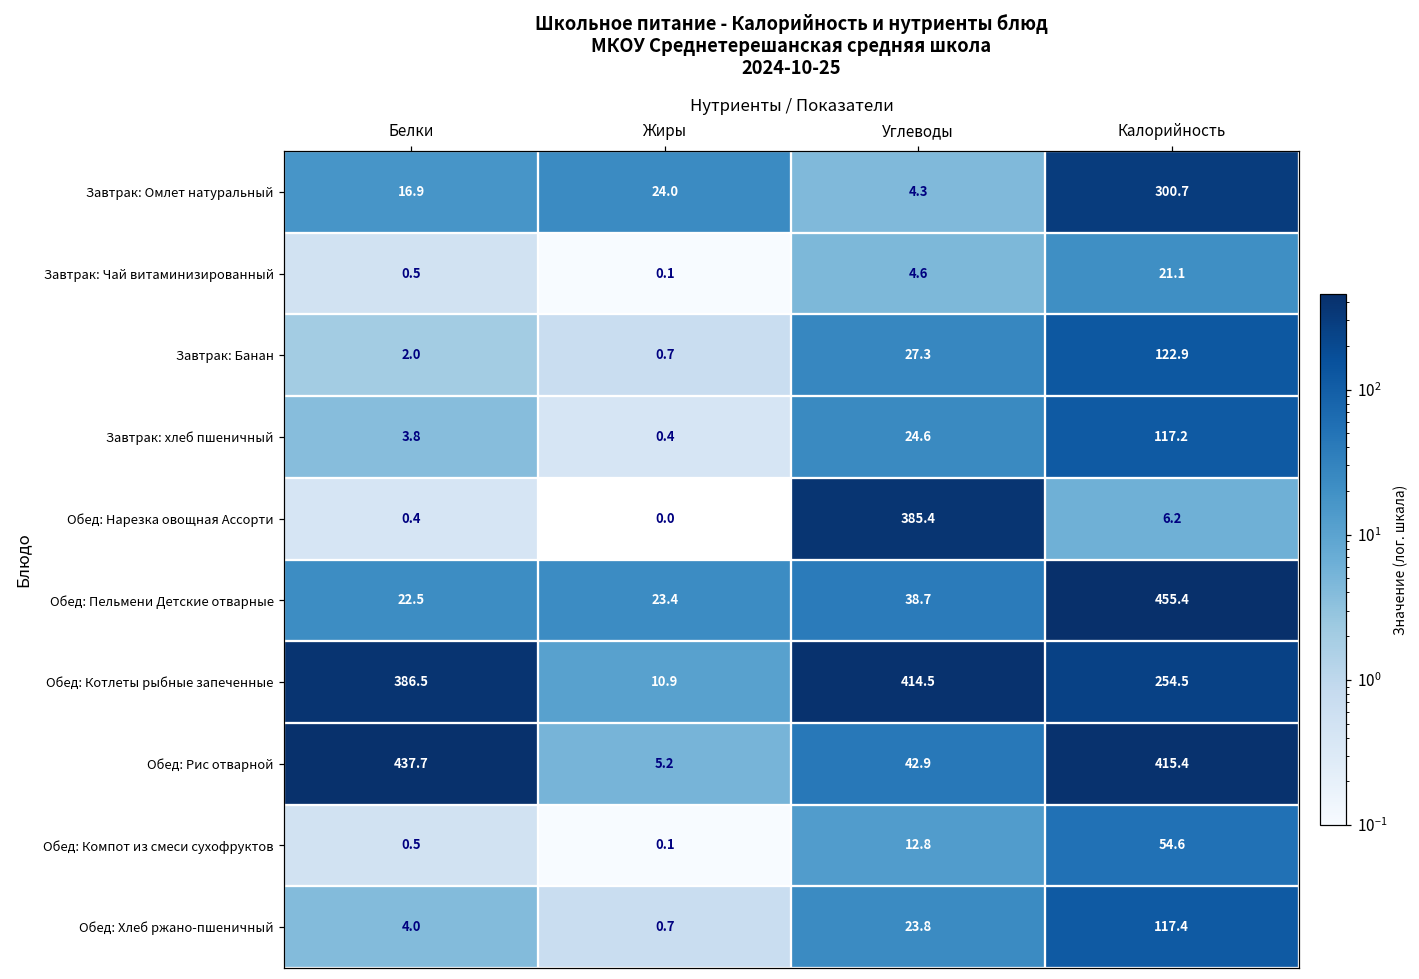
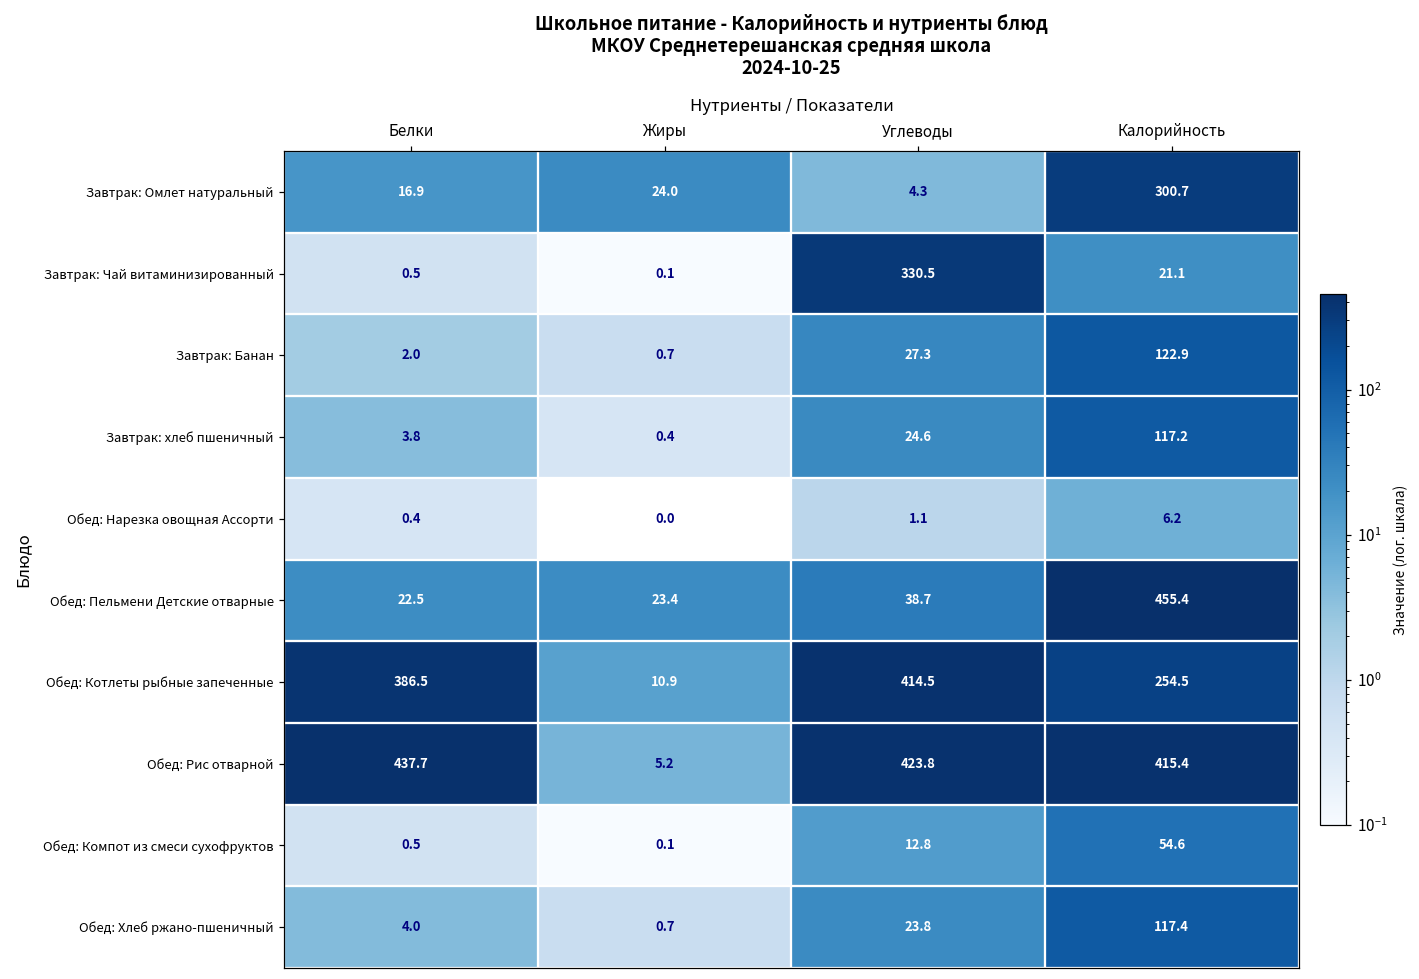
Завтрак: Чай витаминизированный, Углеводы: 4.6 -> 330.5
Обед: Нарезка овощная Ассорти, Углеводы: 385.4 -> 1.1
Обед: Рис отварной, Углеводы: 42.9 -> 423.8
